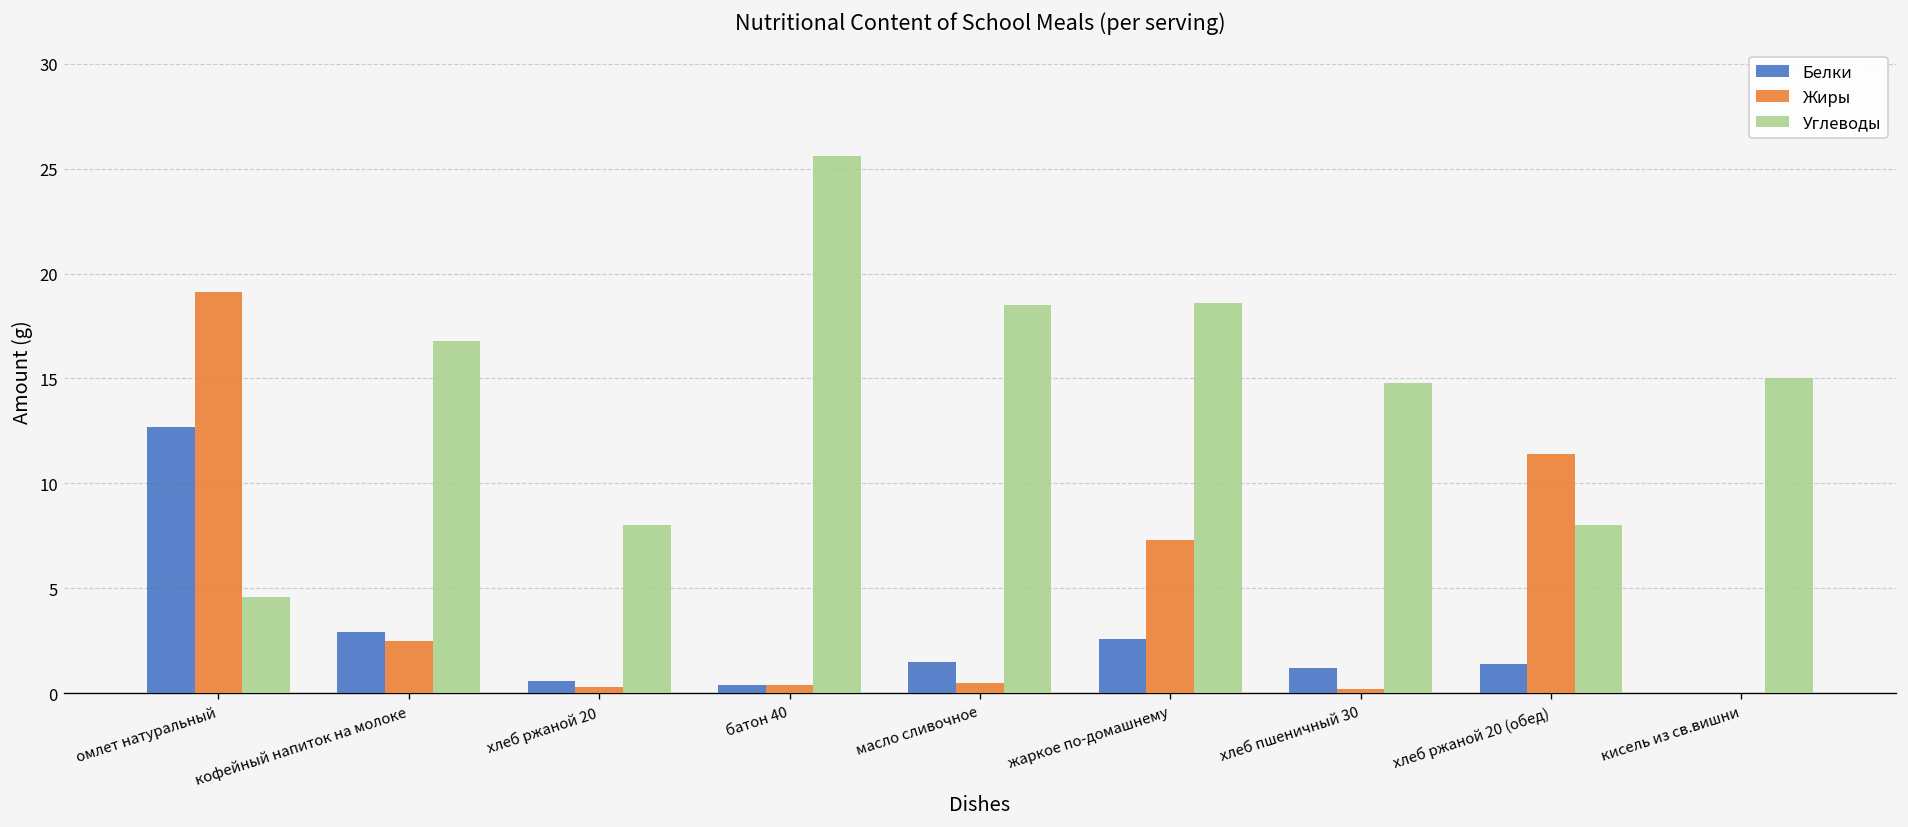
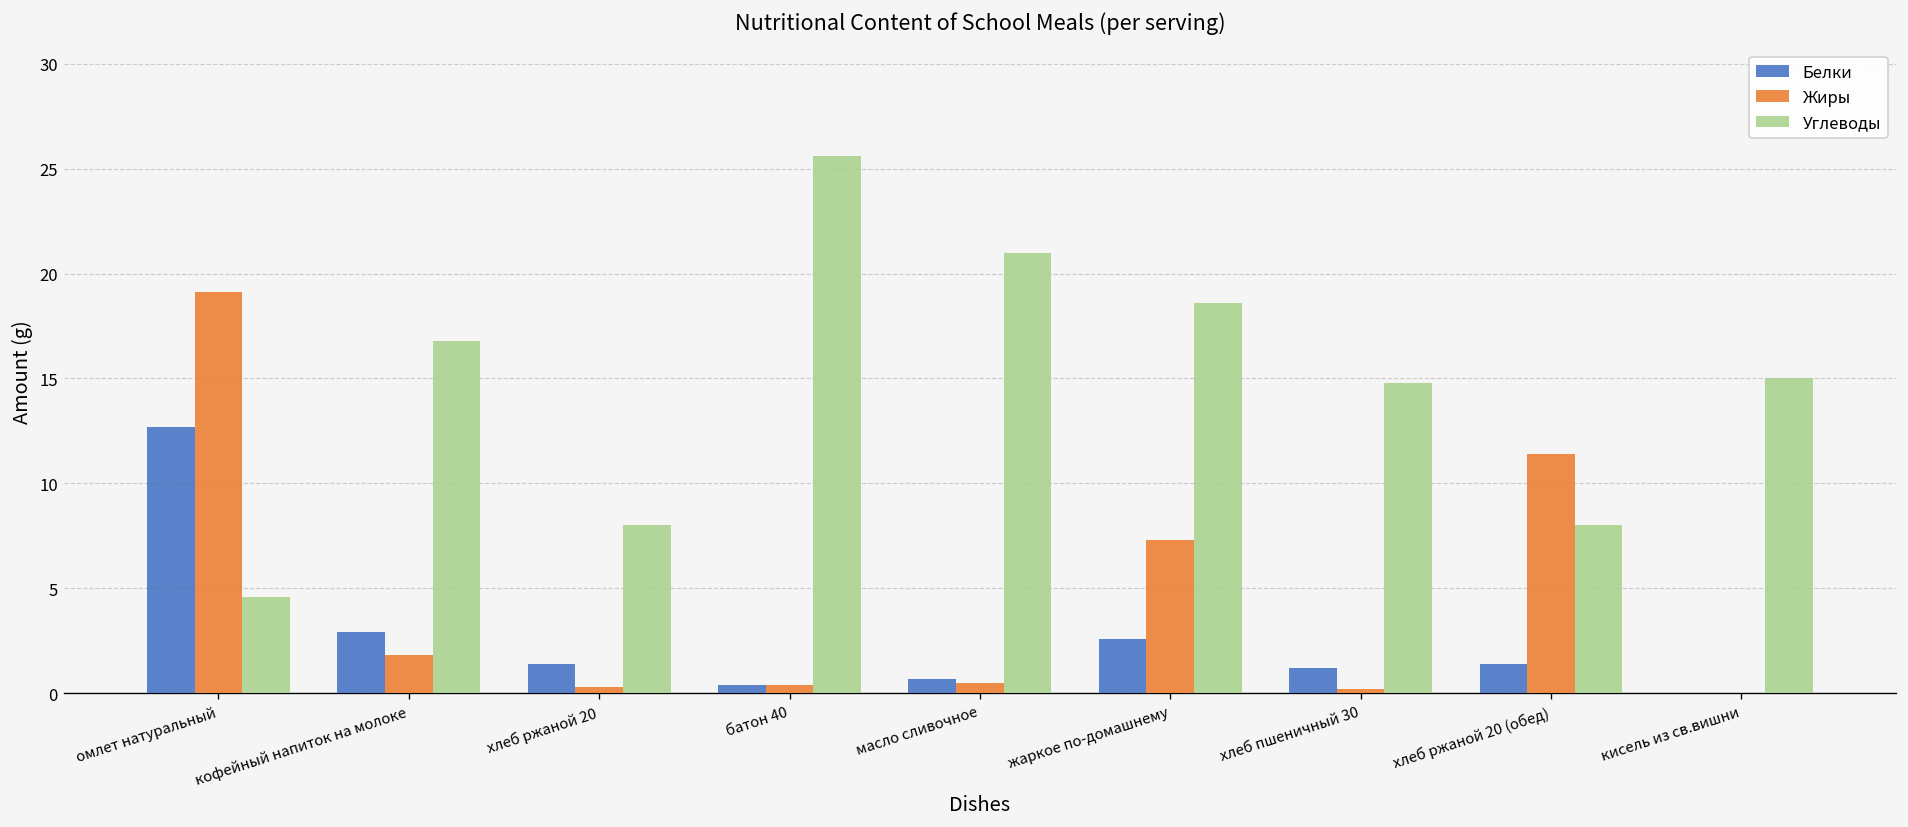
Жиры, кофейный напиток на молоке: 2.5 -> 1.8
Белки, хлеб ржаной 20: 0.6 -> 1.4
Белки, масло сливочное: 1.5 -> 0.7
Углеводы, масло сливочное: 18.5 -> 21.0
